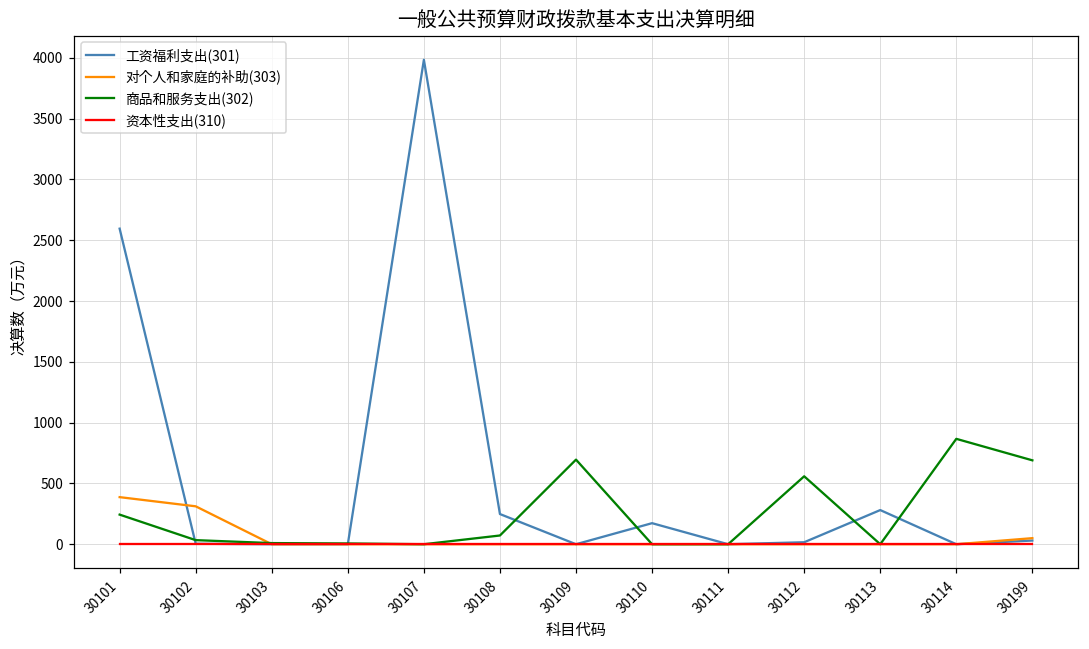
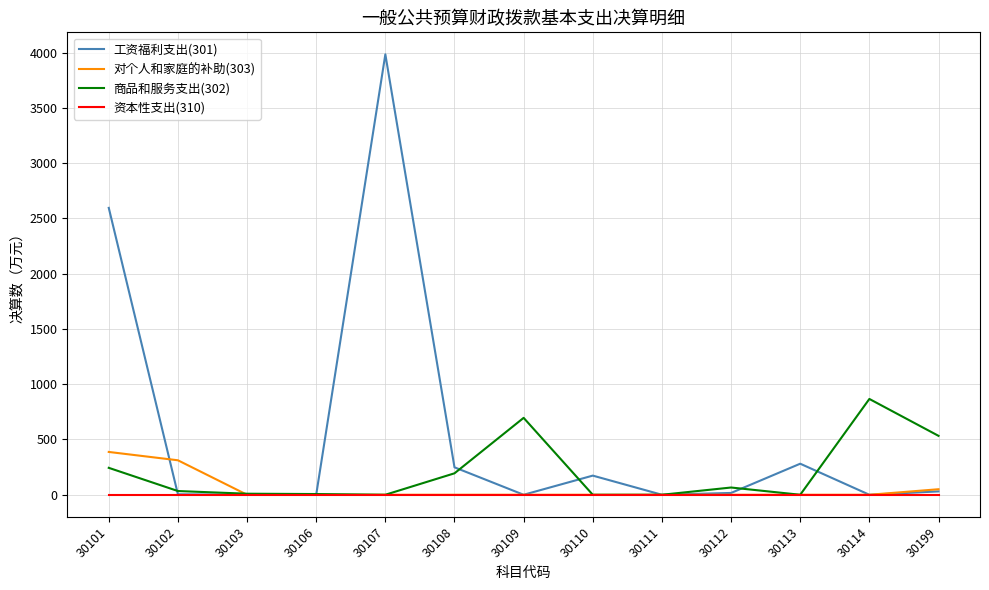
商品和服务支出(302), 30108: 70 -> 190
商品和服务支出(302), 30112: 560 -> 70
商品和服务支出(302), 30199: 690 -> 530
